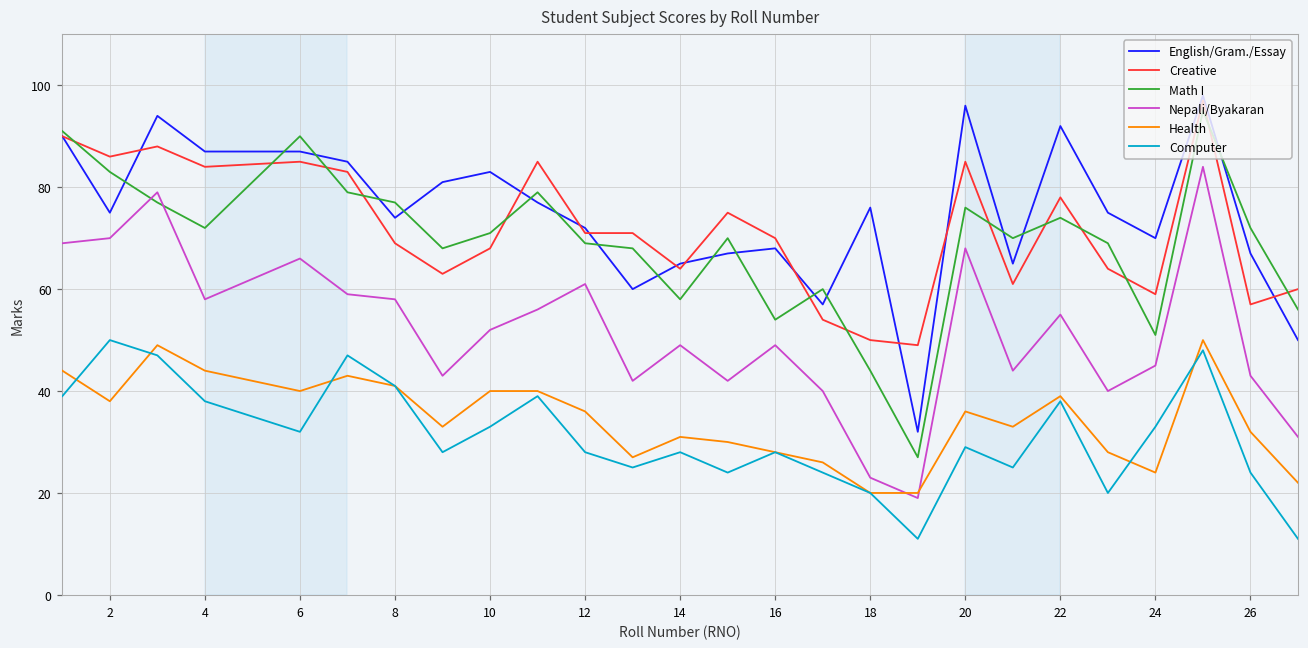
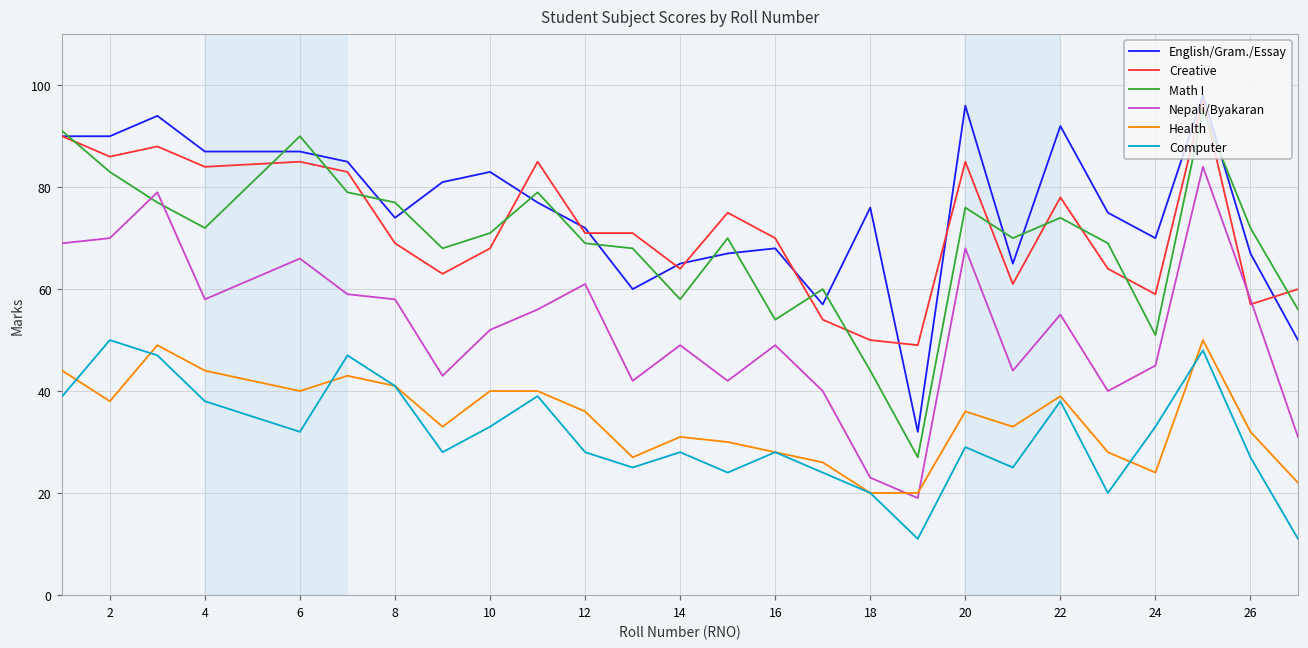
English/Gram./Essay, 2: 75 -> 90
Nepali/Byakaran, 26: 43 -> 58
Computer, 26: 24 -> 27
